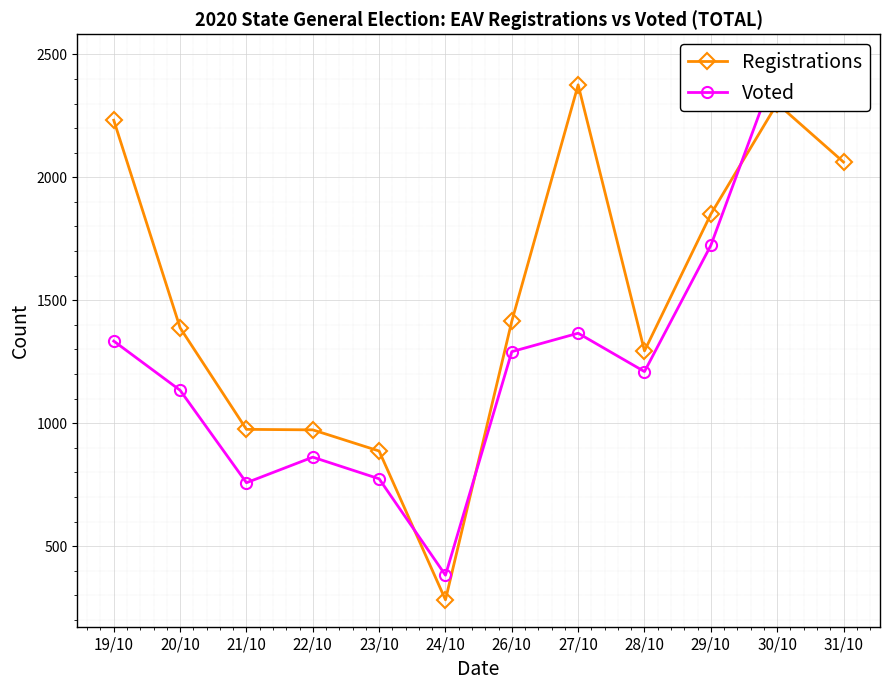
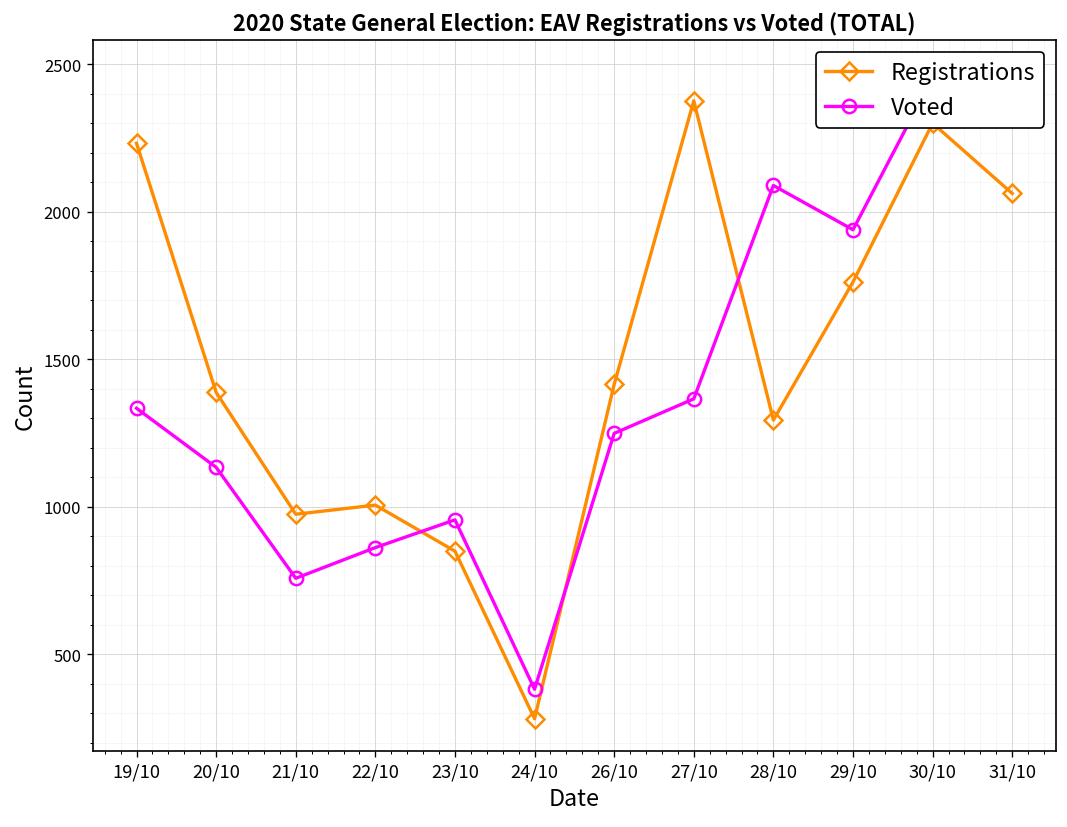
Registrations, 22/10: 970 -> 1010
Registrations, 23/10: 890 -> 850
Voted, 23/10: 770 -> 960
Voted, 26/10: 1290 -> 1250
Voted, 28/10: 1210 -> 2090
Registrations, 29/10: 1850 -> 1760
Voted, 29/10: 1720 -> 1940
